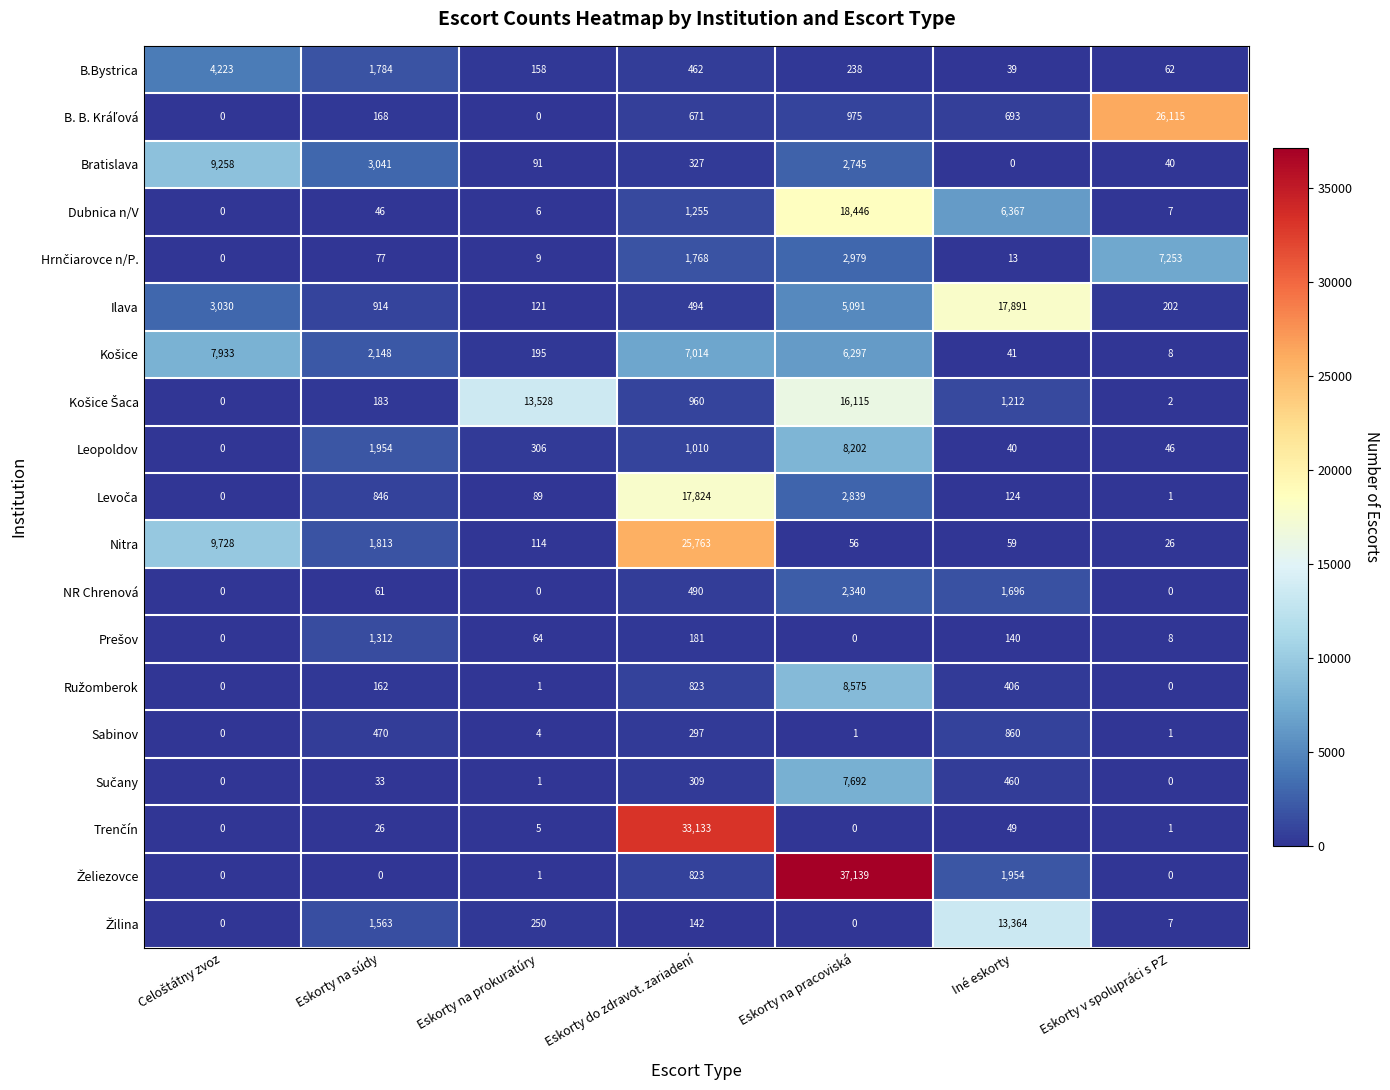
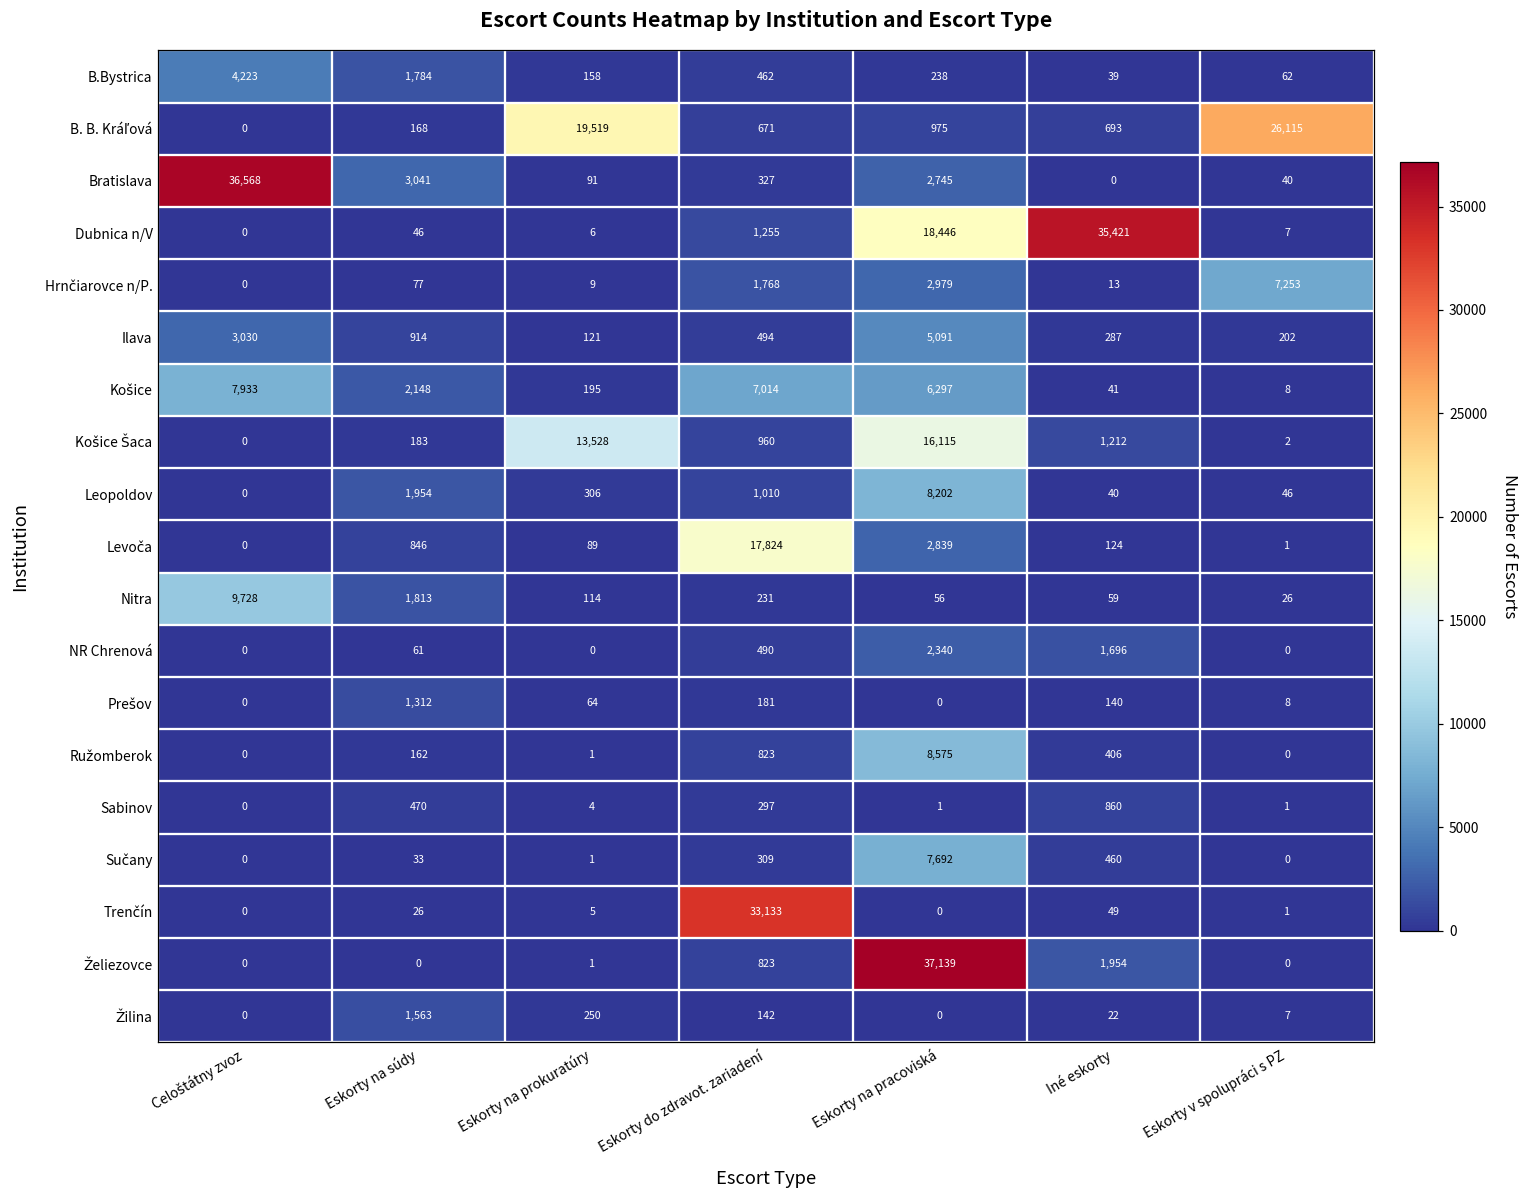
B. B. Kráľová, Eskorty na prokuratúry: 0 -> 19,519
Bratislava, Celoštátny zvoz: 9,258 -> 36,568
Dubnica n/V, Iné eskorty: 6,367 -> 35,421
Ilava, Iné eskorty: 17,891 -> 287
Nitra, Eskorty do zdravot. zariadení: 25,763 -> 231
Žilina, Iné eskorty: 13,364 -> 22
